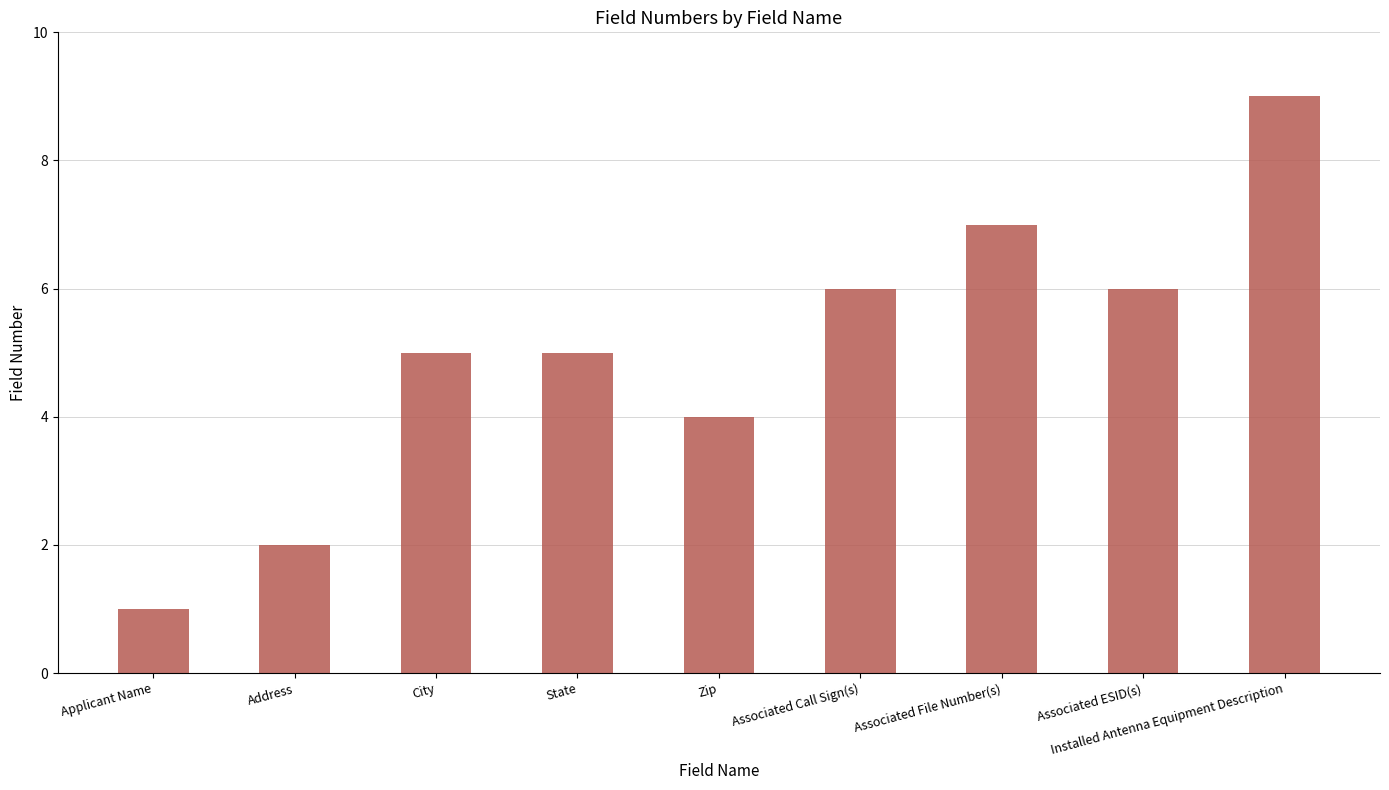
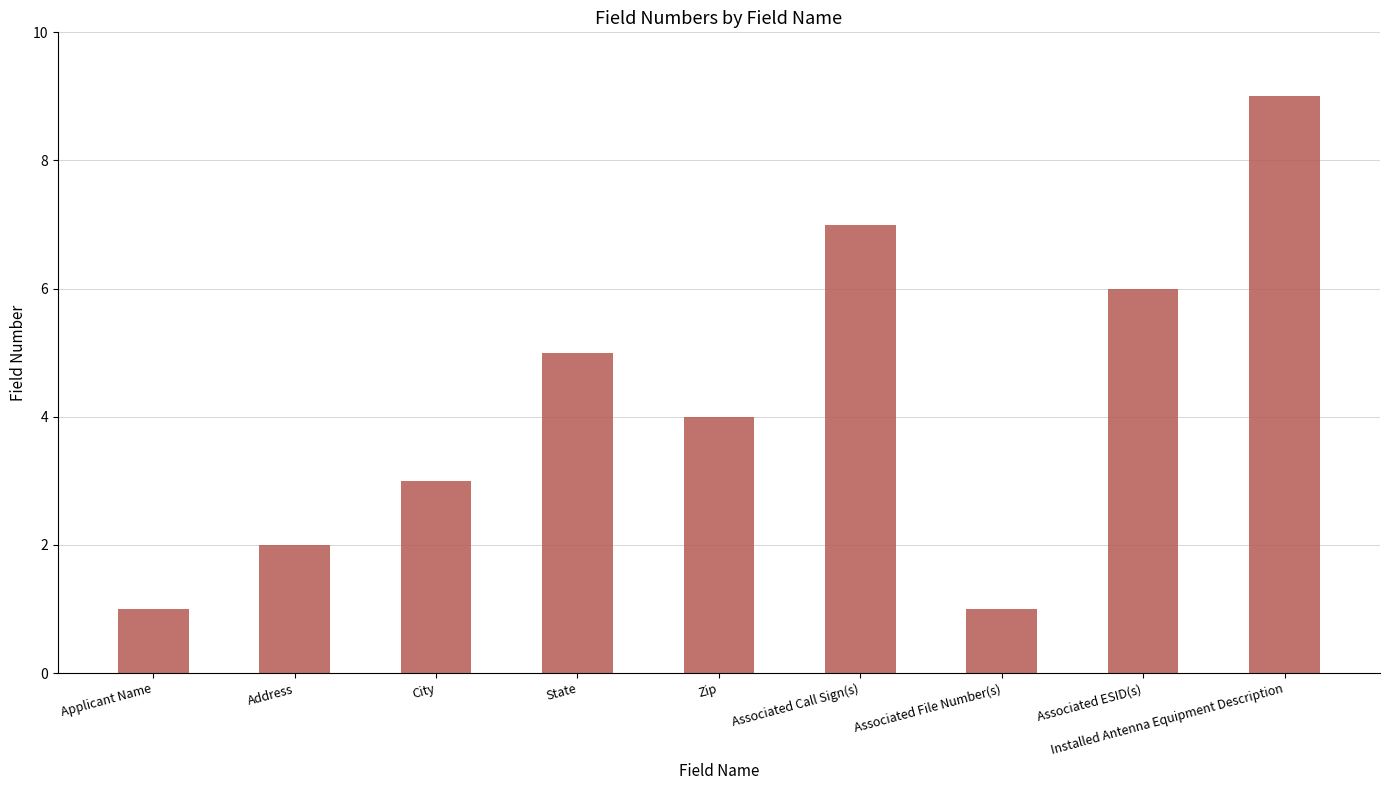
City: 5 -> 3
Associated Call Sign(s): 6 -> 7
Associated File Number(s): 7 -> 1
